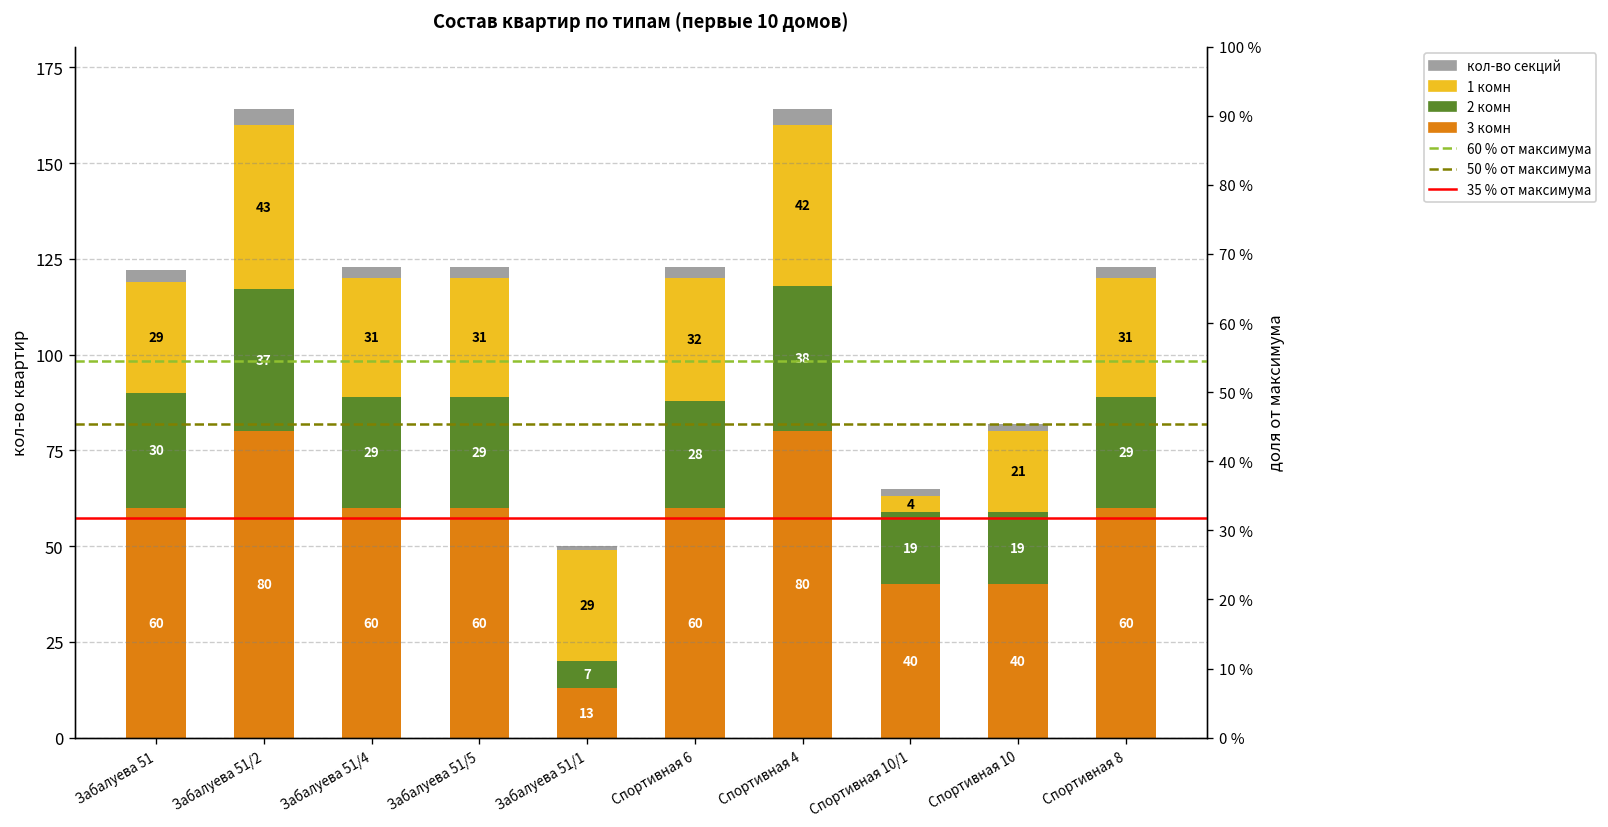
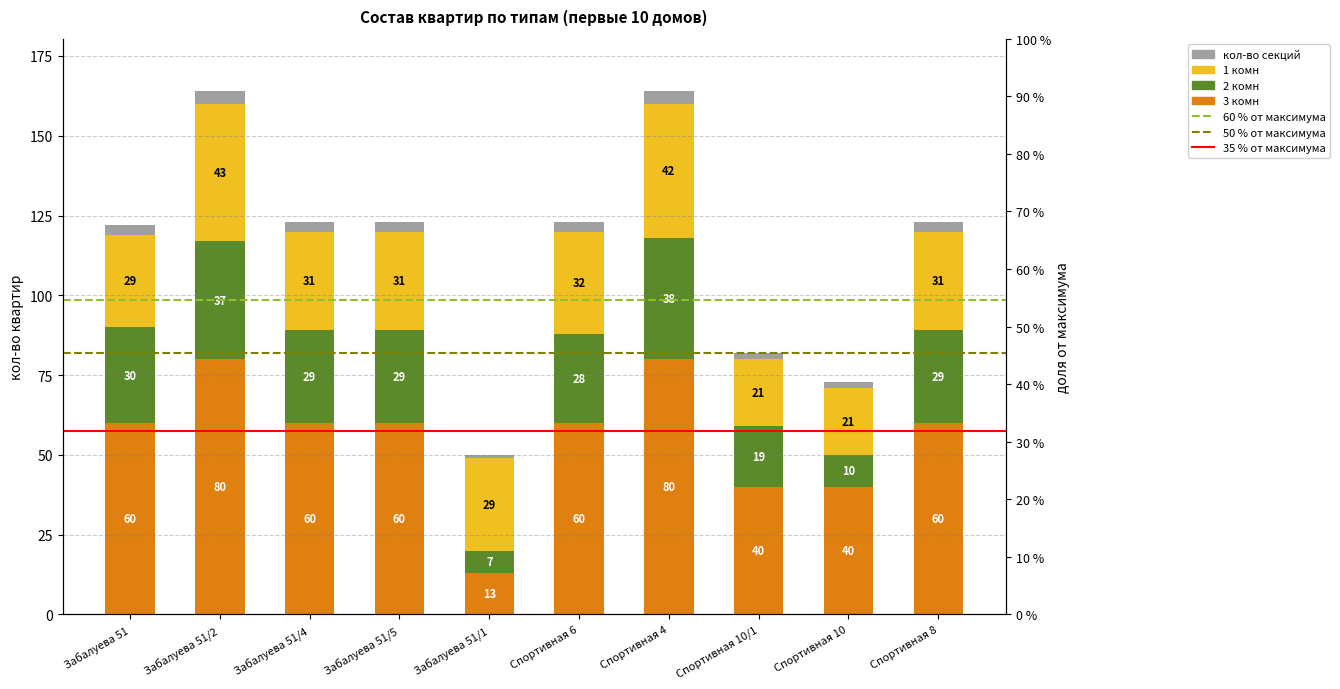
1 комн, Спортивная 10/1: 4 -> 21
2 комн, Спортивная 10: 19 -> 10
